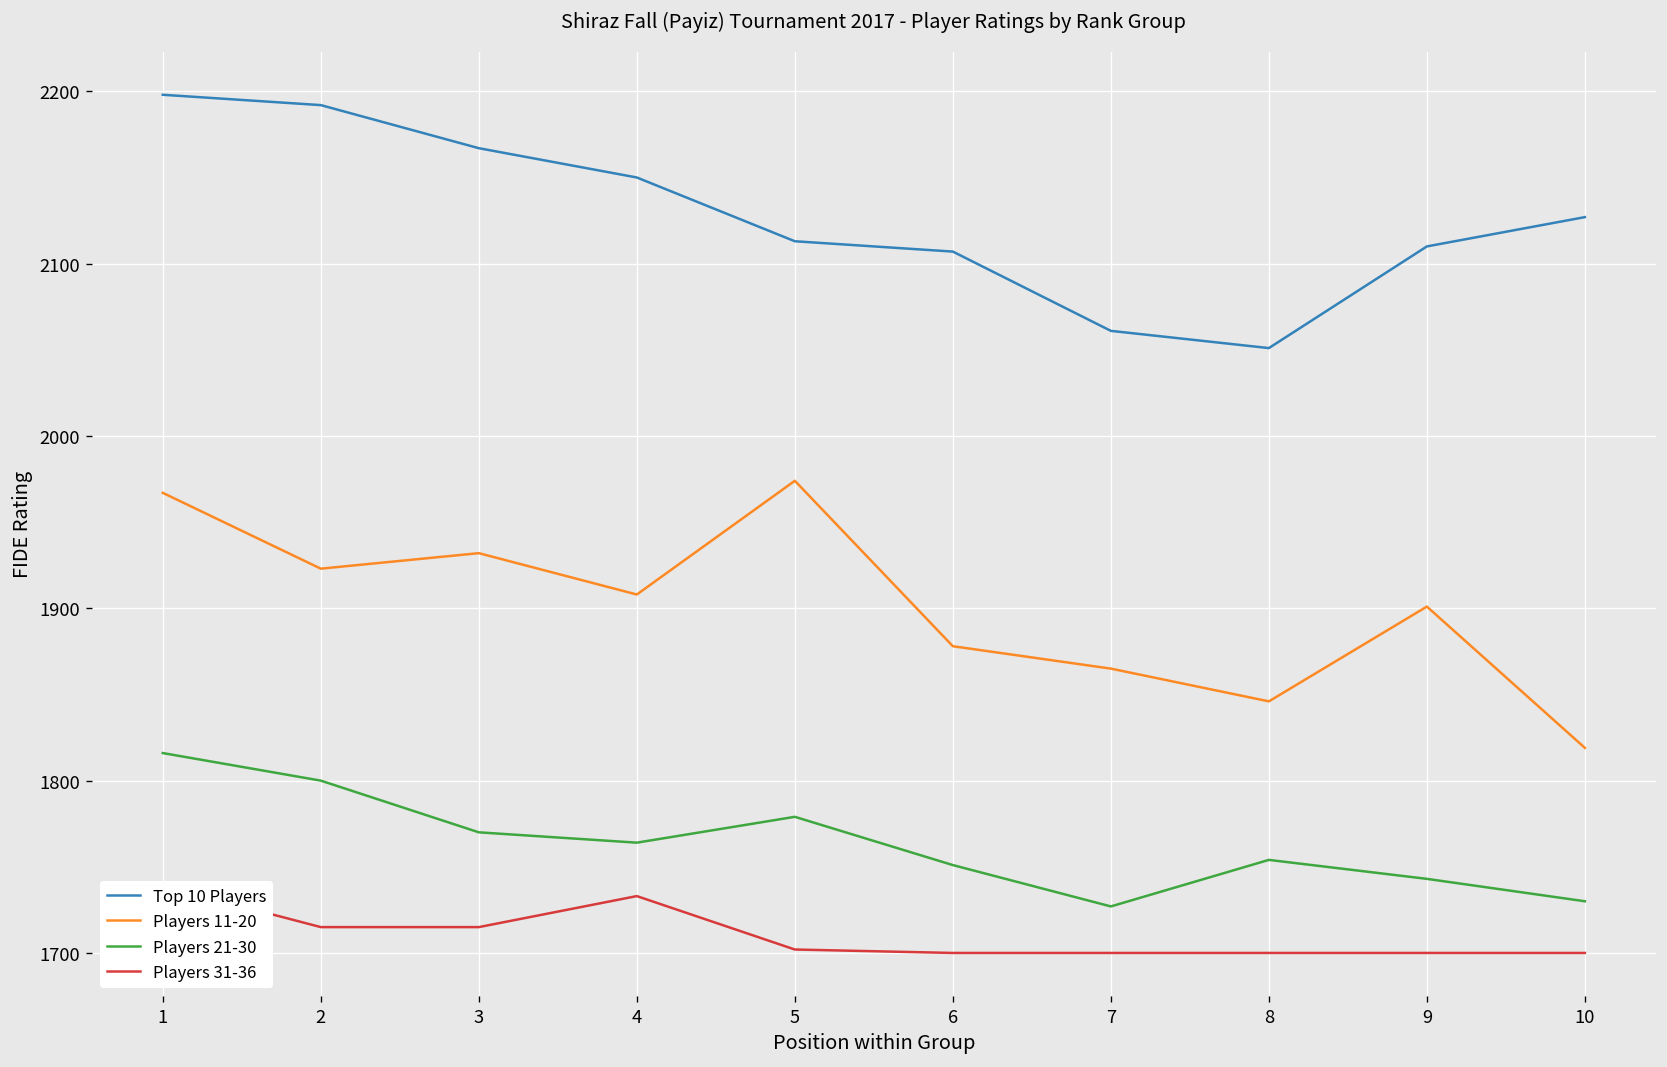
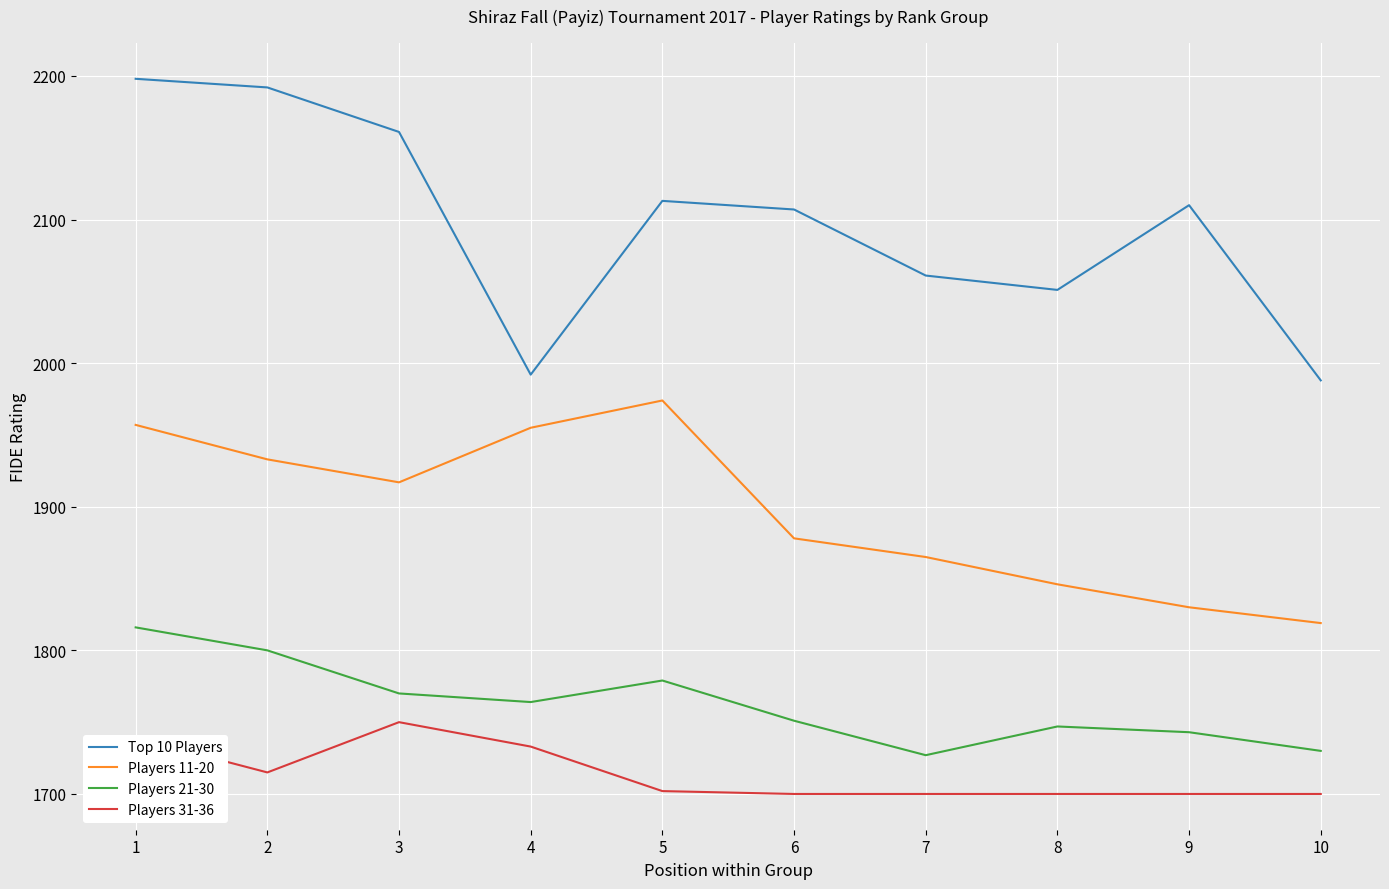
Players 11-20, 1: 1967 -> 1957
Players 11-20, 2: 1923 -> 1933
Top 10 Players, 3: 2167 -> 2161
Players 11-20, 3: 1932 -> 1917
Players 31-36, 3: 1715 -> 1750
Top 10 Players, 4: 2150 -> 1992
Players 11-20, 4: 1908 -> 1955
Players 21-30, 8: 1754 -> 1747
Players 11-20, 9: 1901 -> 1830
Top 10 Players, 10: 2127 -> 1988
